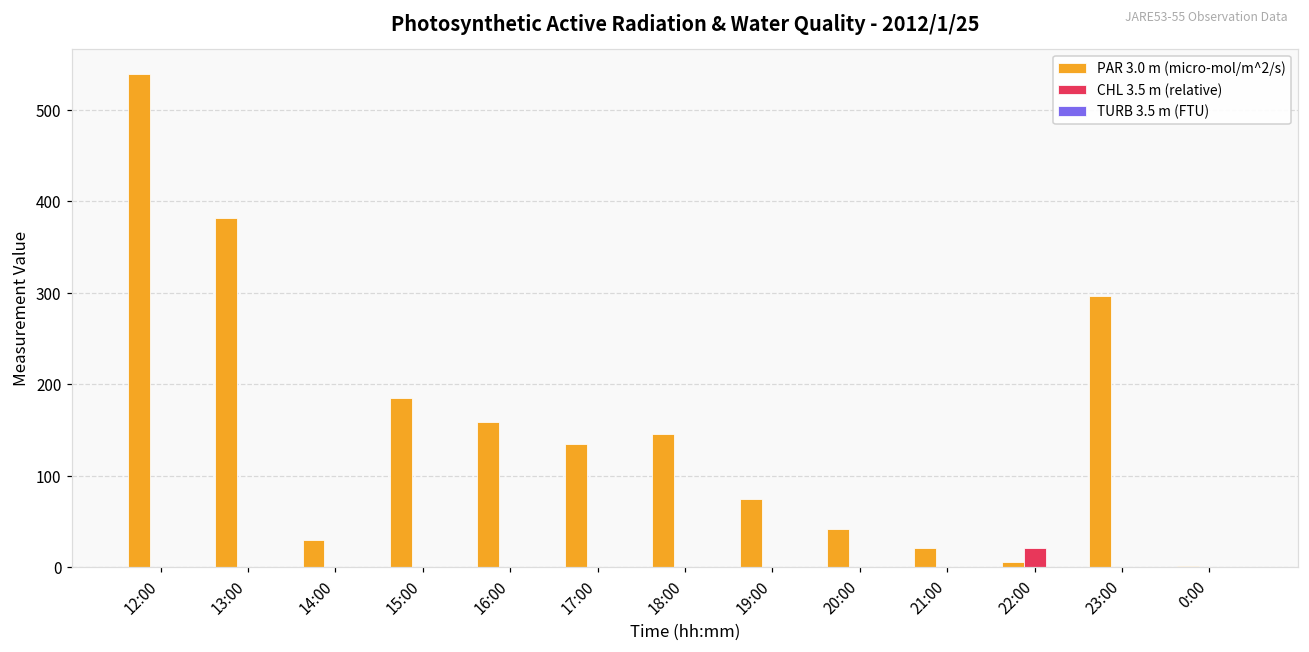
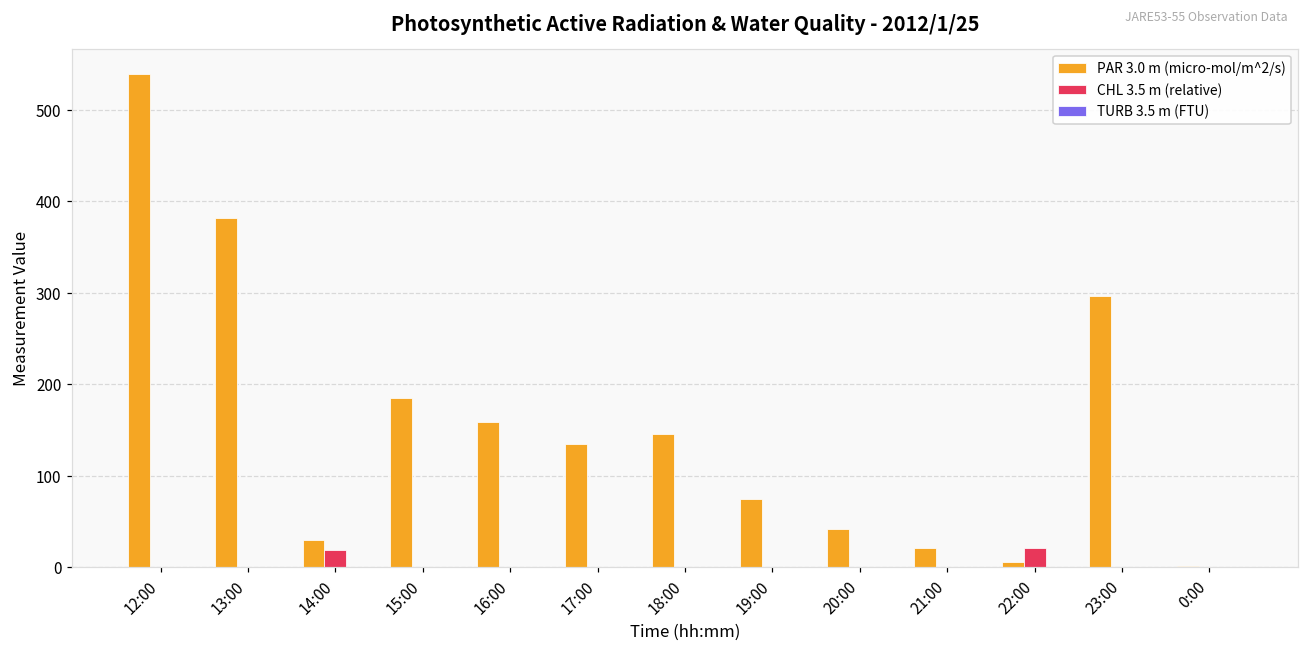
CHL 3.5 m (relative), 14:00: 0 -> 20
